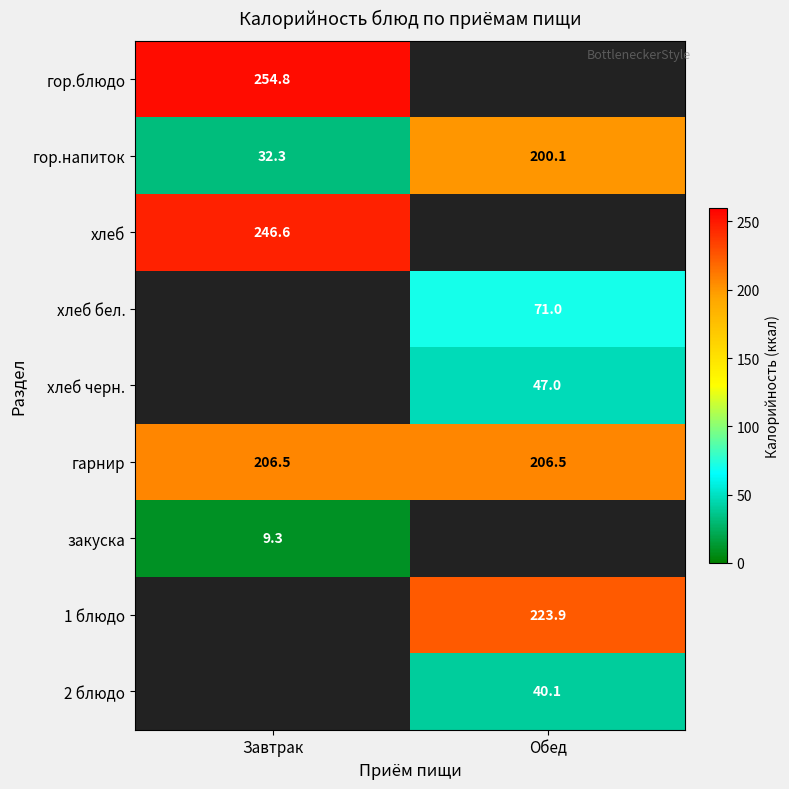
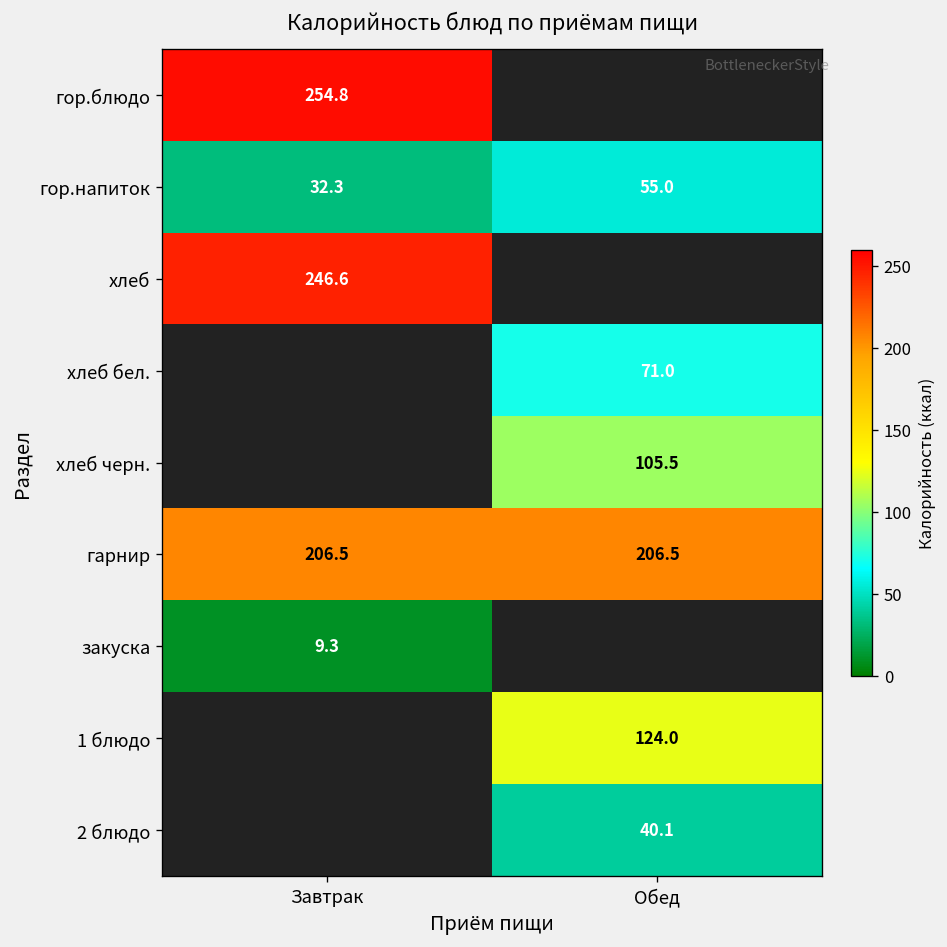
гор.напиток, Обед: 200.1 -> 55.0
хлеб черн., Обед: 47.0 -> 105.5
1 блюдо, Обед: 223.9 -> 124.0
